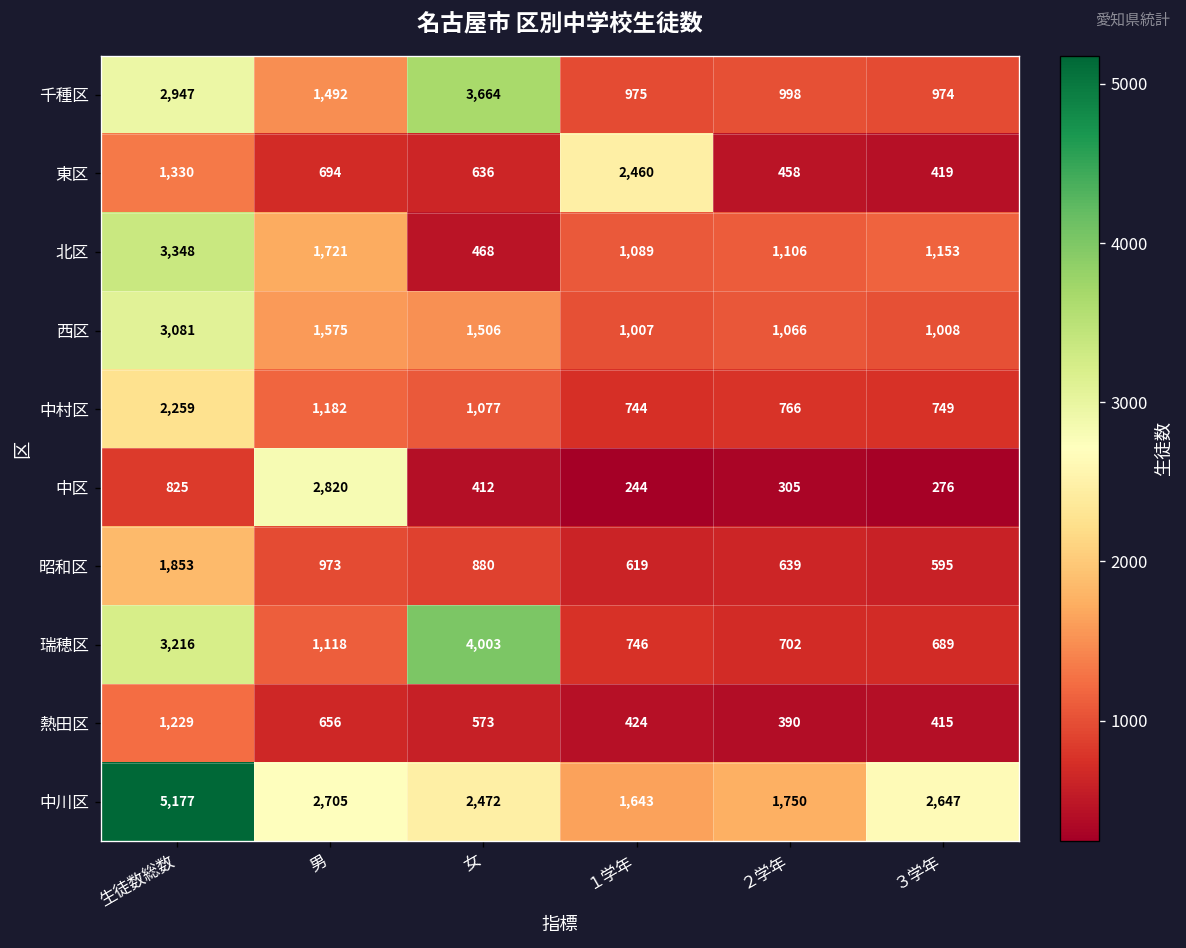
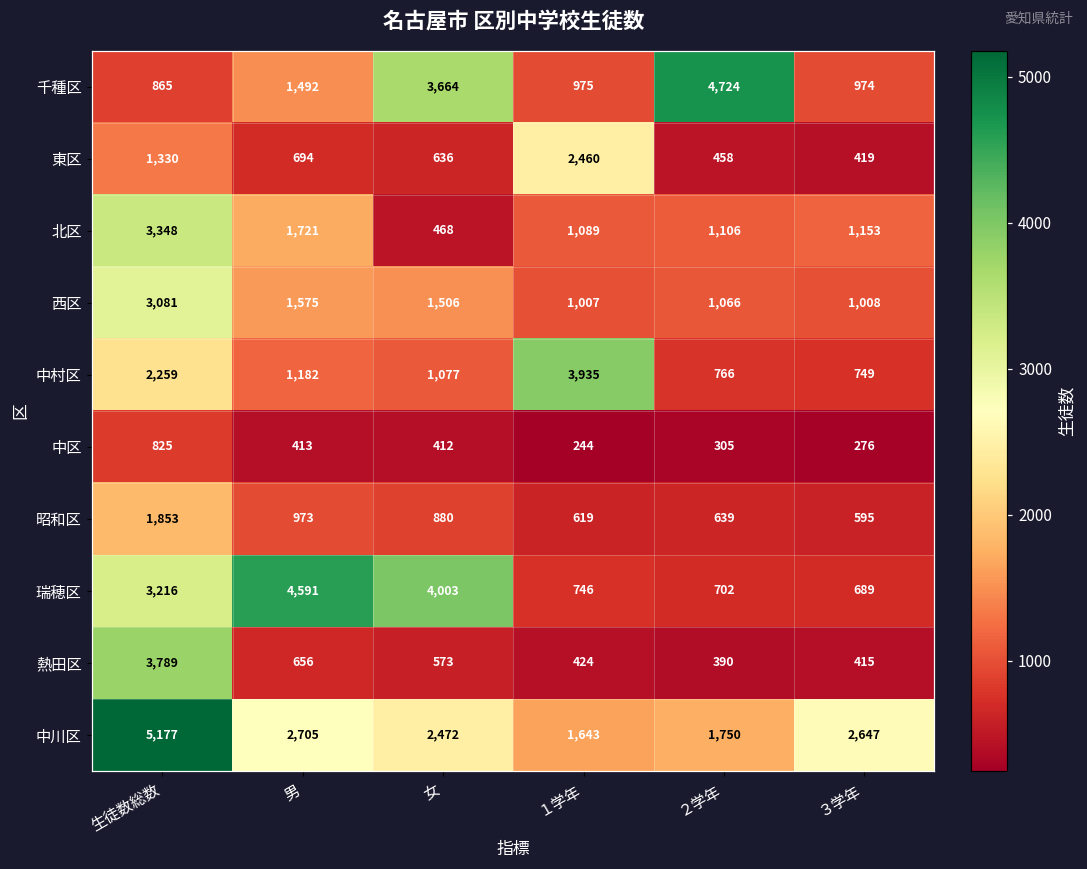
千種区, 生徒数総数: 2,947 -> 865
千種区, ２学年: 998 -> 4,724
中村区, １学年: 744 -> 3,935
中区, 男: 2,820 -> 413
瑞穂区, 男: 1,118 -> 4,591
熱田区, 生徒数総数: 1,229 -> 3,789
